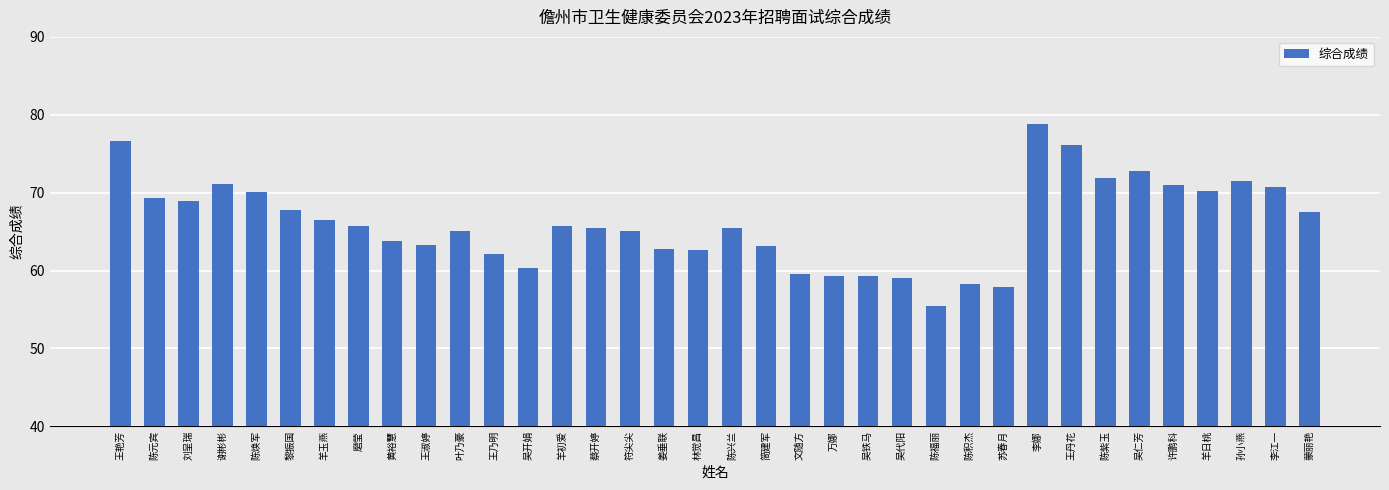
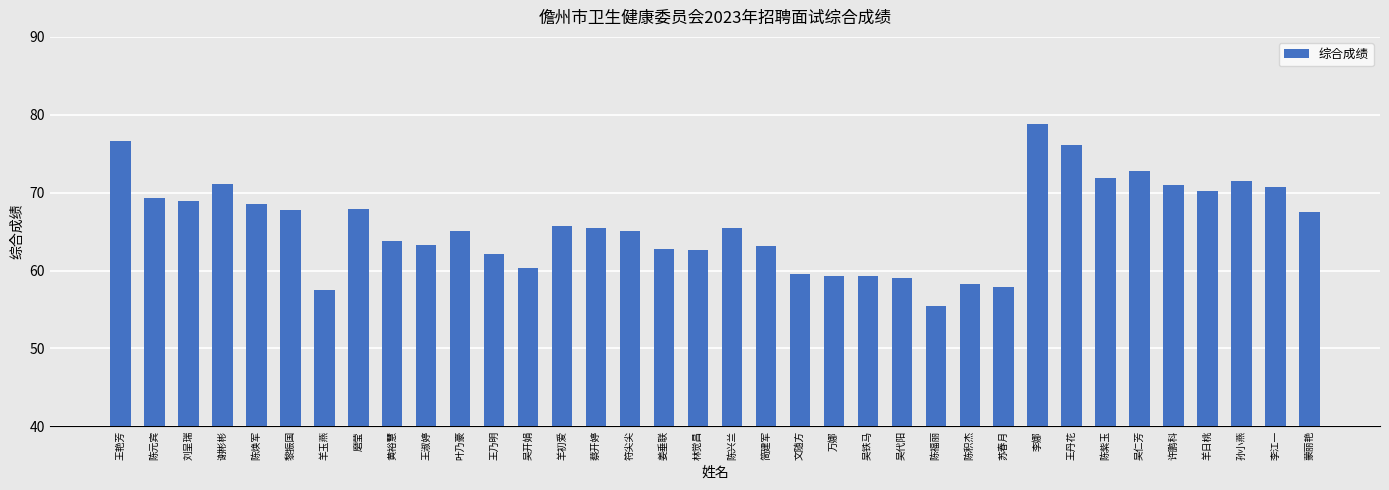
陈焕军: 70 -> 69
羊玉燕: 67 -> 57
磨莹: 66 -> 68
